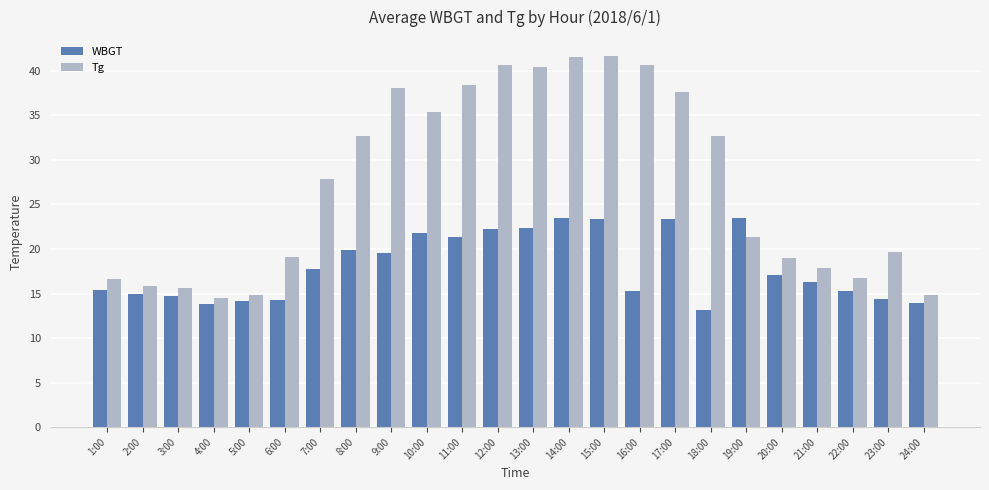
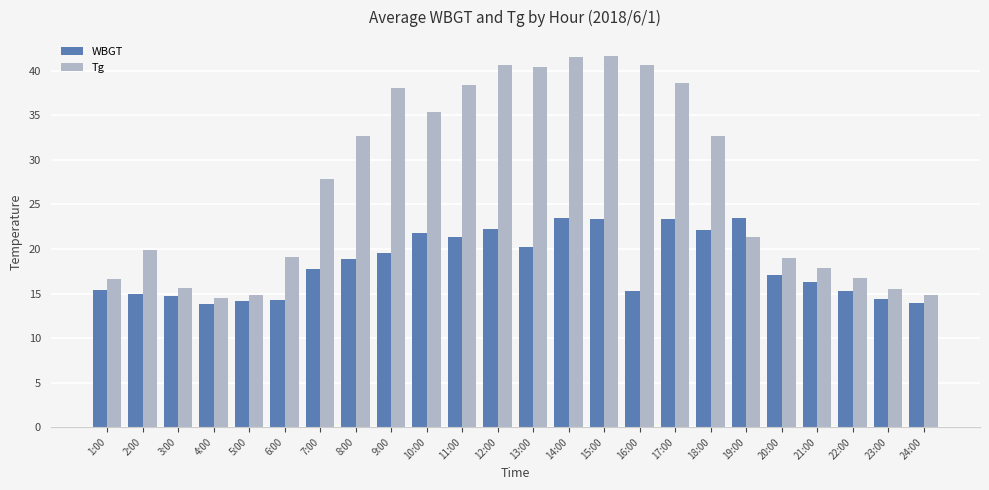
Tg, 2:00: 16 -> 20
WBGT, 8:00: 20 -> 19
WBGT, 13:00: 22 -> 20
Tg, 17:00: 38 -> 39
WBGT, 18:00: 13 -> 22
Tg, 23:00: 20 -> 16
